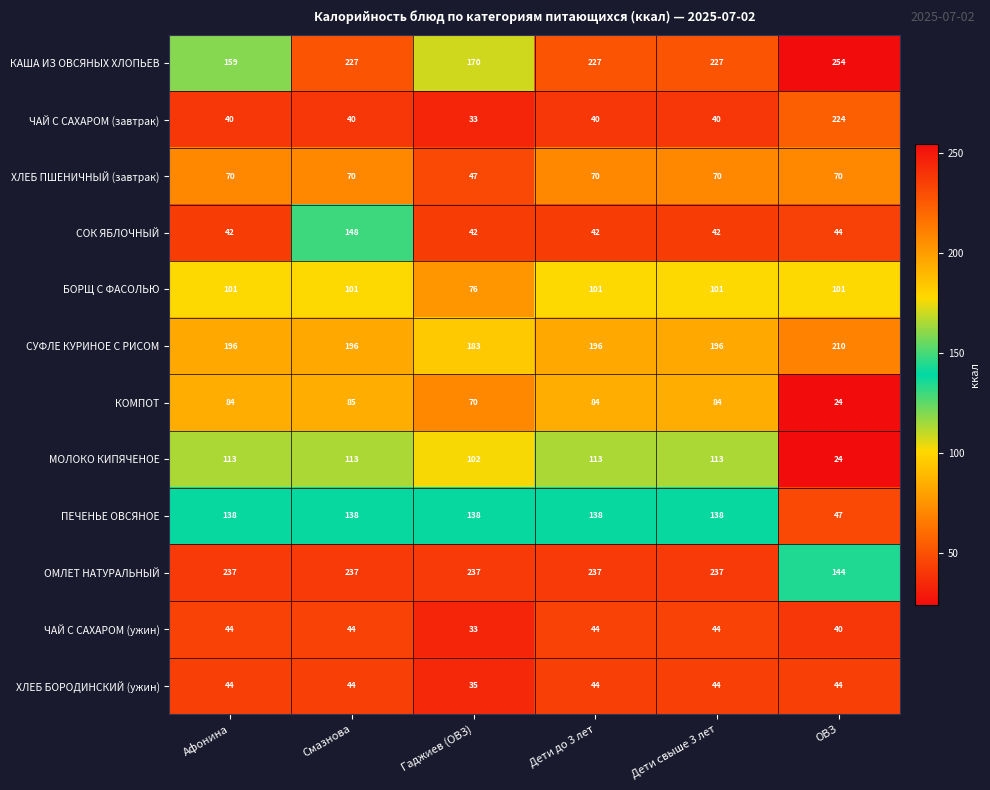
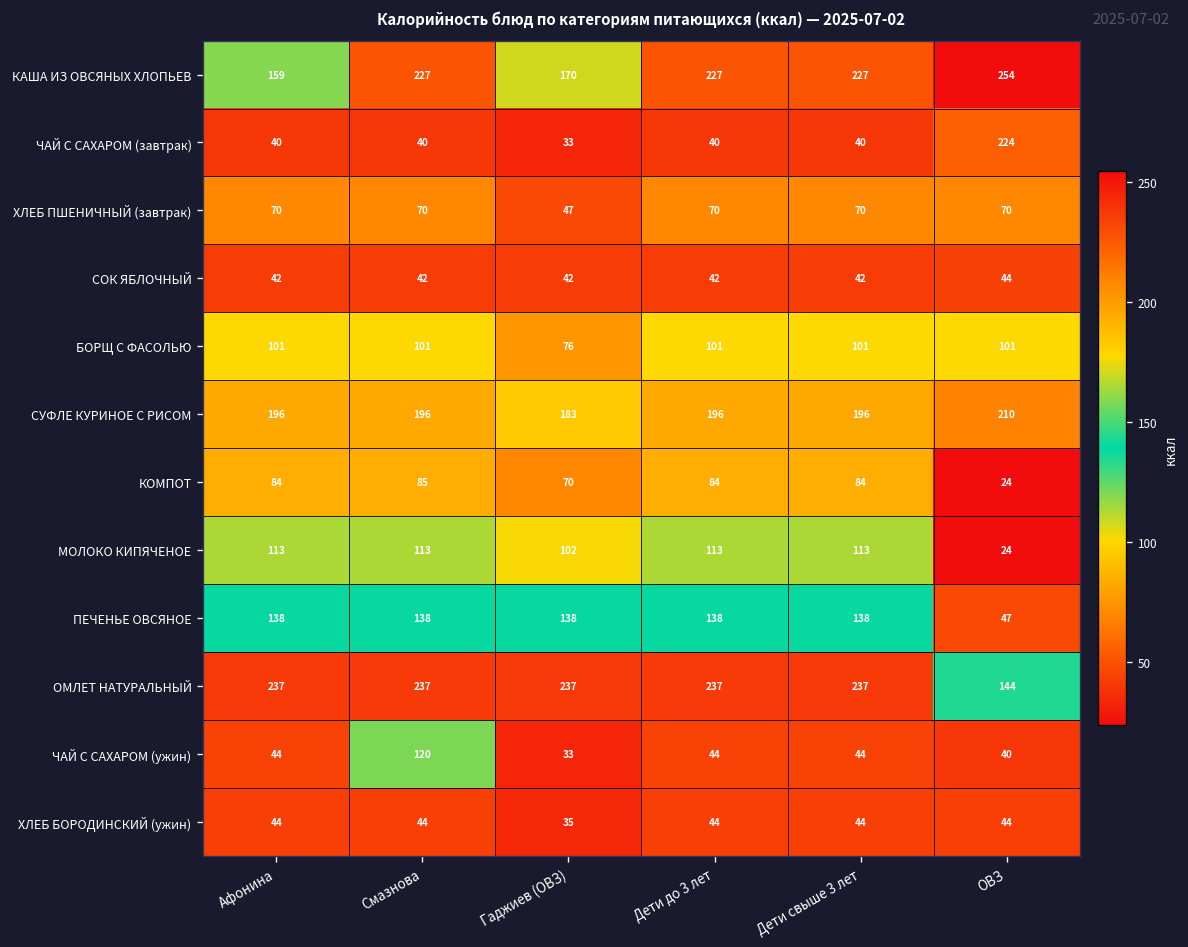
СОК ЯБЛОЧНЫЙ, Смазнова: 148 -> 42
ЧАЙ С САХАРОМ (ужин), Смазнова: 44 -> 120
